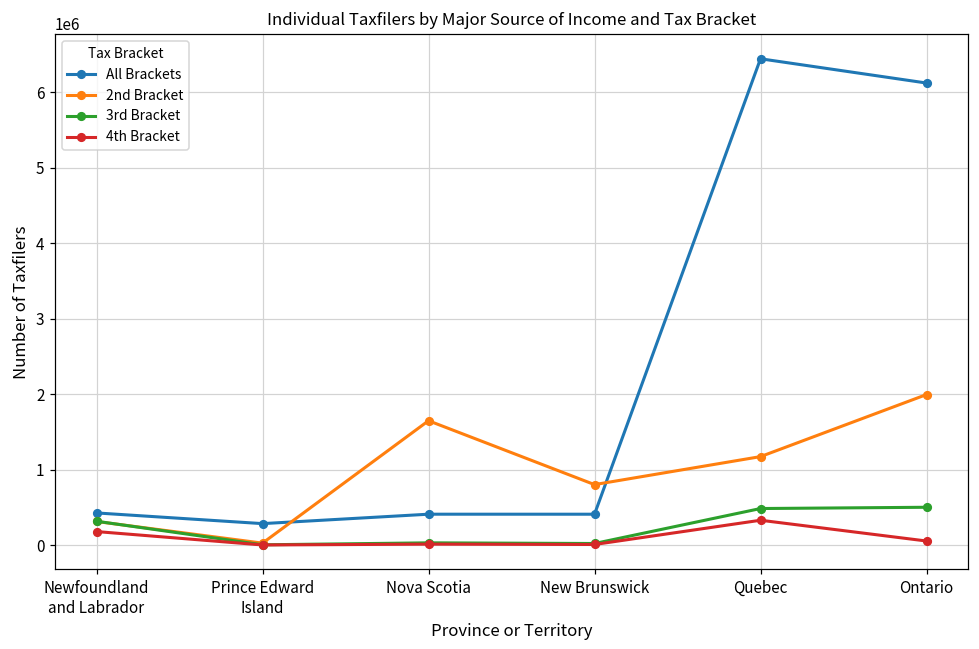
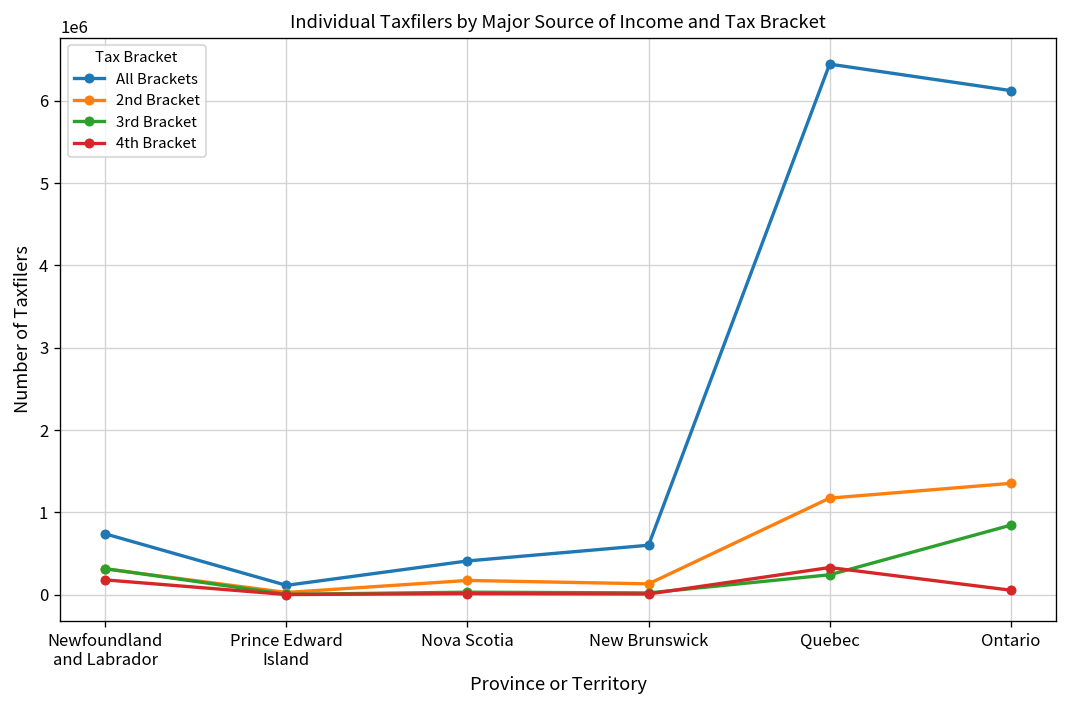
All Brackets, Newfoundland and Labrador: 400000 -> 700000
All Brackets, Prince Edward Island: 300000 -> 100000
2nd Bracket, Nova Scotia: 1600000 -> 200000
All Brackets, New Brunswick: 400000 -> 600000
2nd Bracket, New Brunswick: 800000 -> 100000
3rd Bracket, Quebec: 500000 -> 200000
2nd Bracket, Ontario: 2000000 -> 1400000
3rd Bracket, Ontario: 500000 -> 800000
